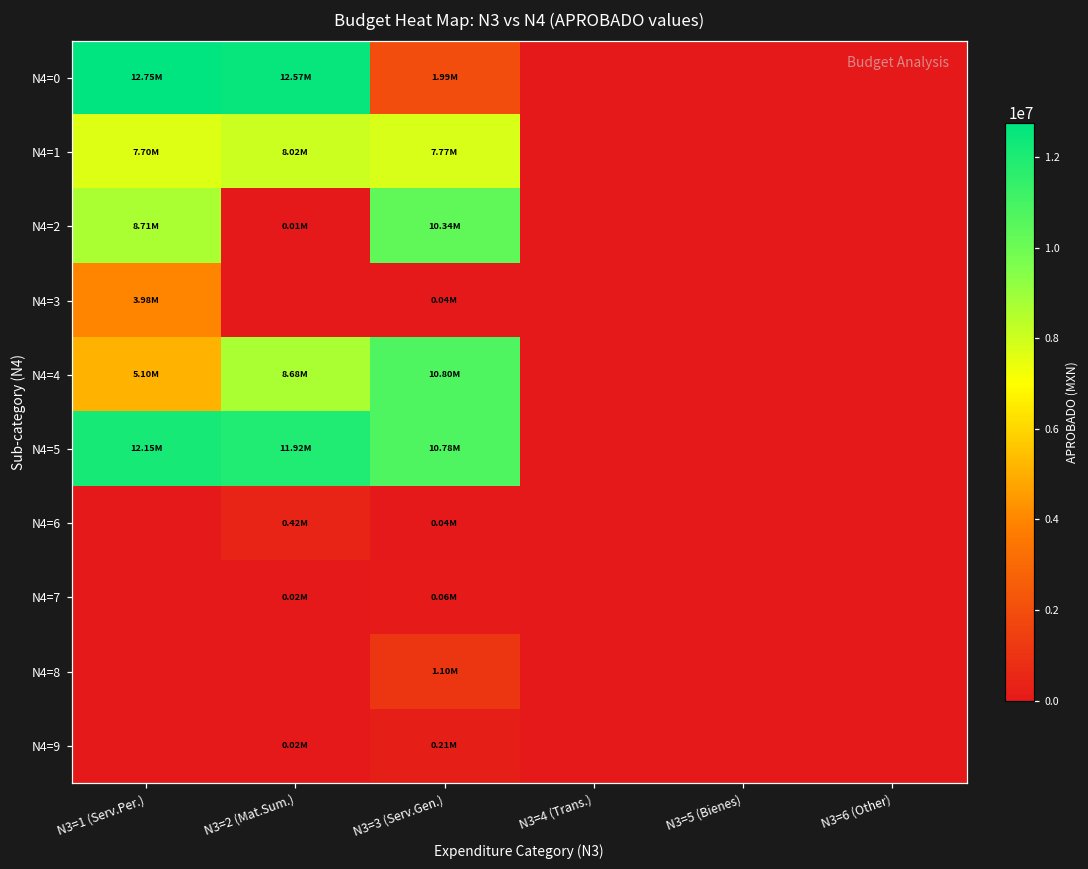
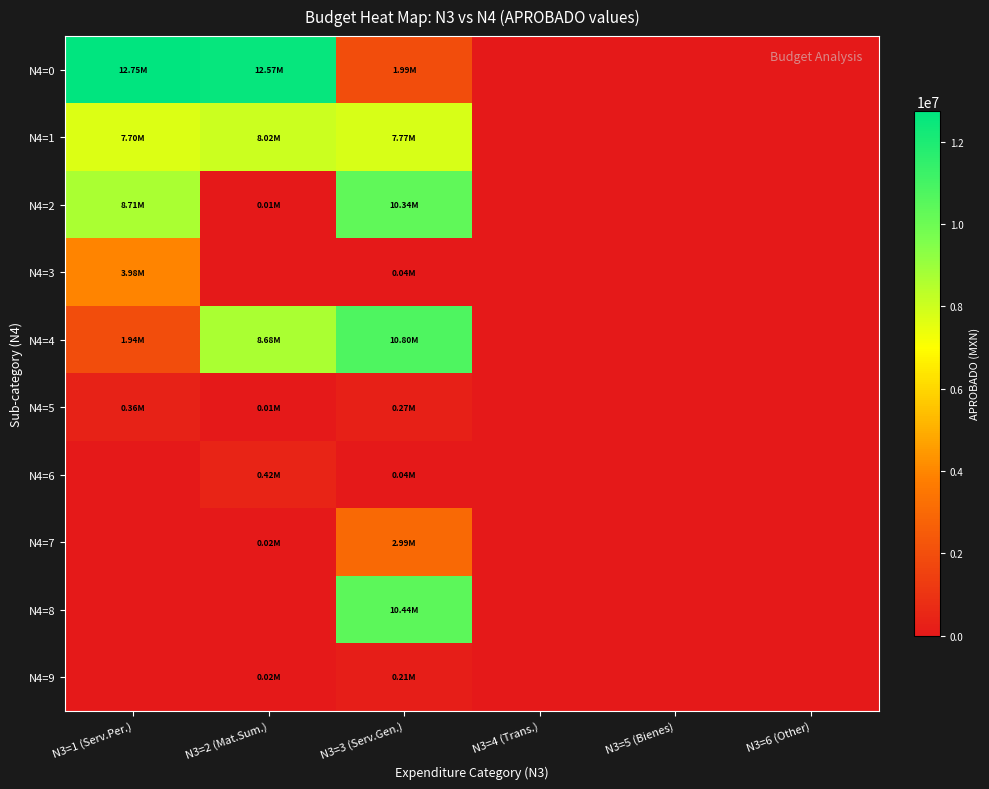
N4=4, N3=1 (Serv.Per.): 5.10M -> 1.94M
N4=5, N3=1 (Serv.Per.): 12.15M -> 0.36M
N4=5, N3=2 (Mat.Sum.): 11.92M -> 0.01M
N4=5, N3=3 (Serv.Gen.): 10.78M -> 0.27M
N4=7, N3=3 (Serv.Gen.): 0.06M -> 2.99M
N4=8, N3=3 (Serv.Gen.): 1.10M -> 10.44M
